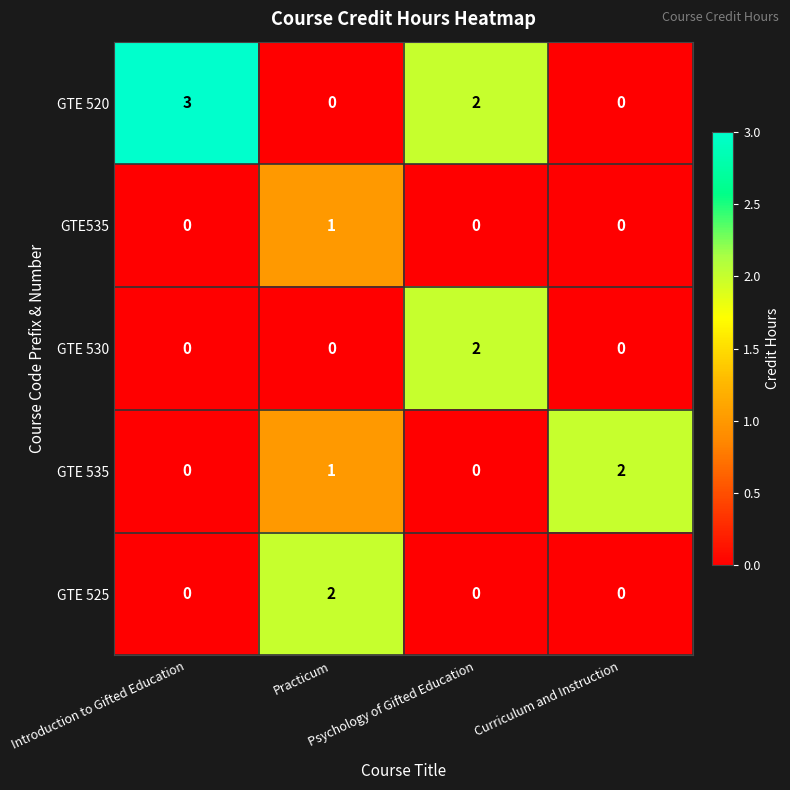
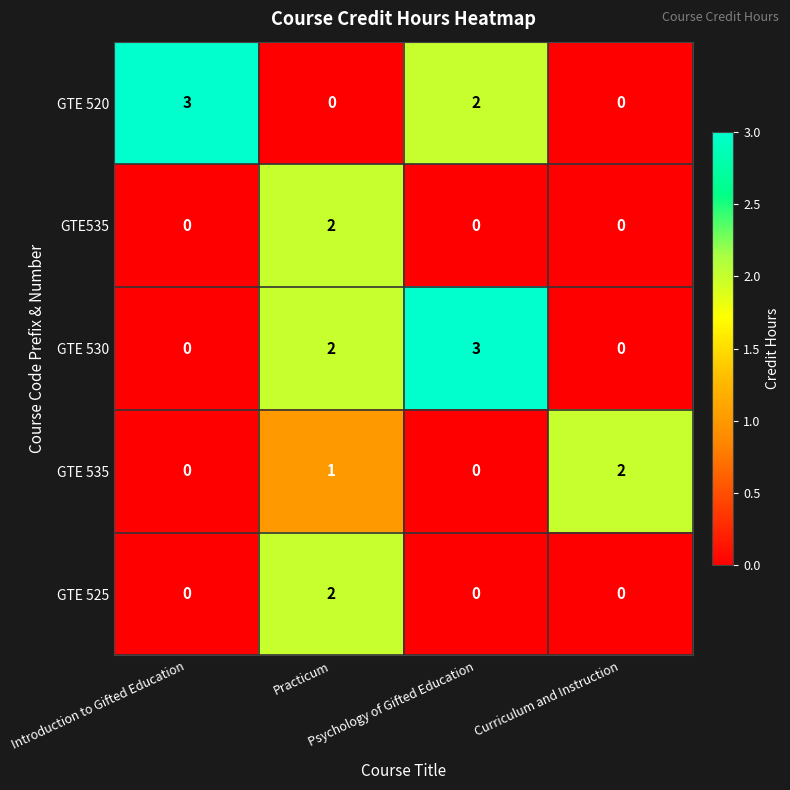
GTE535, Practicum: 1 -> 2
GTE 530, Practicum: 0 -> 2
GTE 530, Psychology of Gifted Education: 2 -> 3
